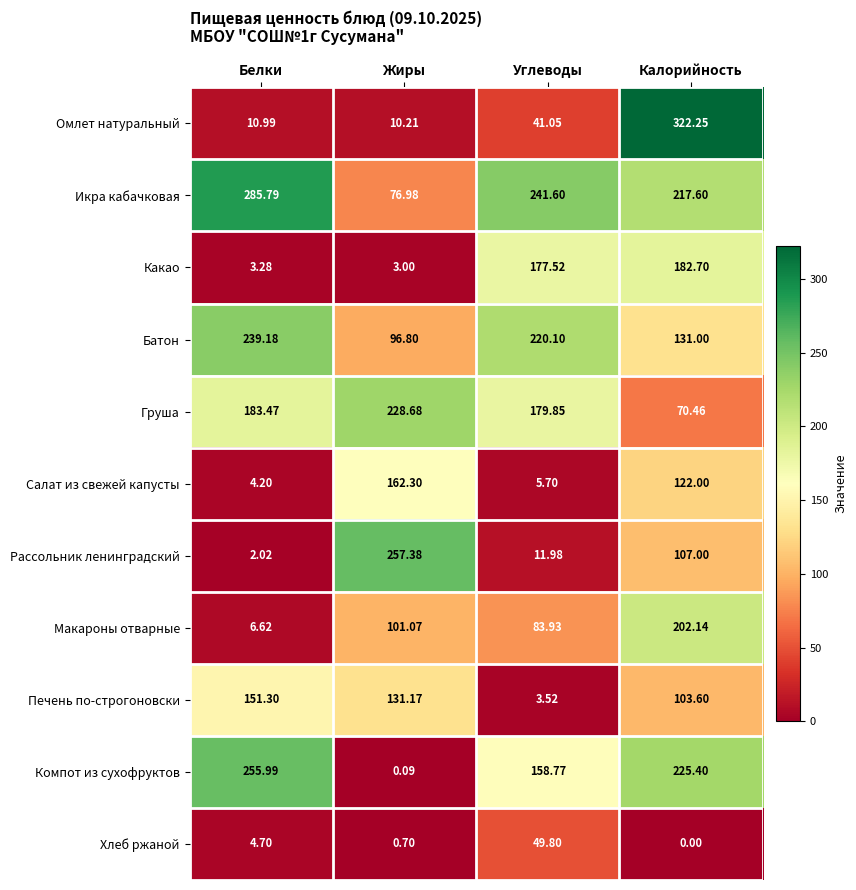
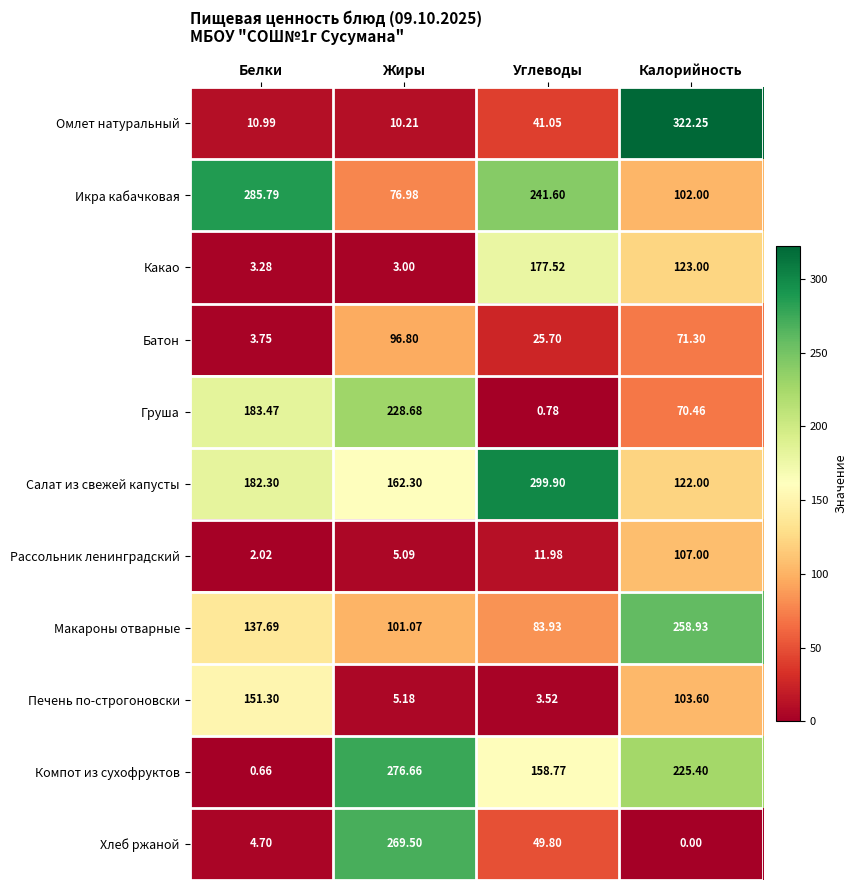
Икра кабачковая, Калорийность: 217.60 -> 102.00
Какао, Калорийность: 182.70 -> 123.00
Батон, Белки: 239.18 -> 3.75
Батон, Углеводы: 220.10 -> 25.70
Батон, Калорийность: 131.00 -> 71.30
Груша, Углеводы: 179.85 -> 0.78
Салат из свежей капусты, Белки: 4.20 -> 182.30
Салат из свежей капусты, Углеводы: 5.70 -> 299.90
Рассольник ленинградский, Жиры: 257.38 -> 5.09
Макароны отварные, Белки: 6.62 -> 137.69
Макароны отварные, Калорийность: 202.14 -> 258.93
Печень по-строгоновски, Жиры: 131.17 -> 5.18
Компот из сухофруктов, Белки: 255.99 -> 0.66
Компот из сухофруктов, Жиры: 0.09 -> 276.66
Хлеб ржаной, Жиры: 0.70 -> 269.50
